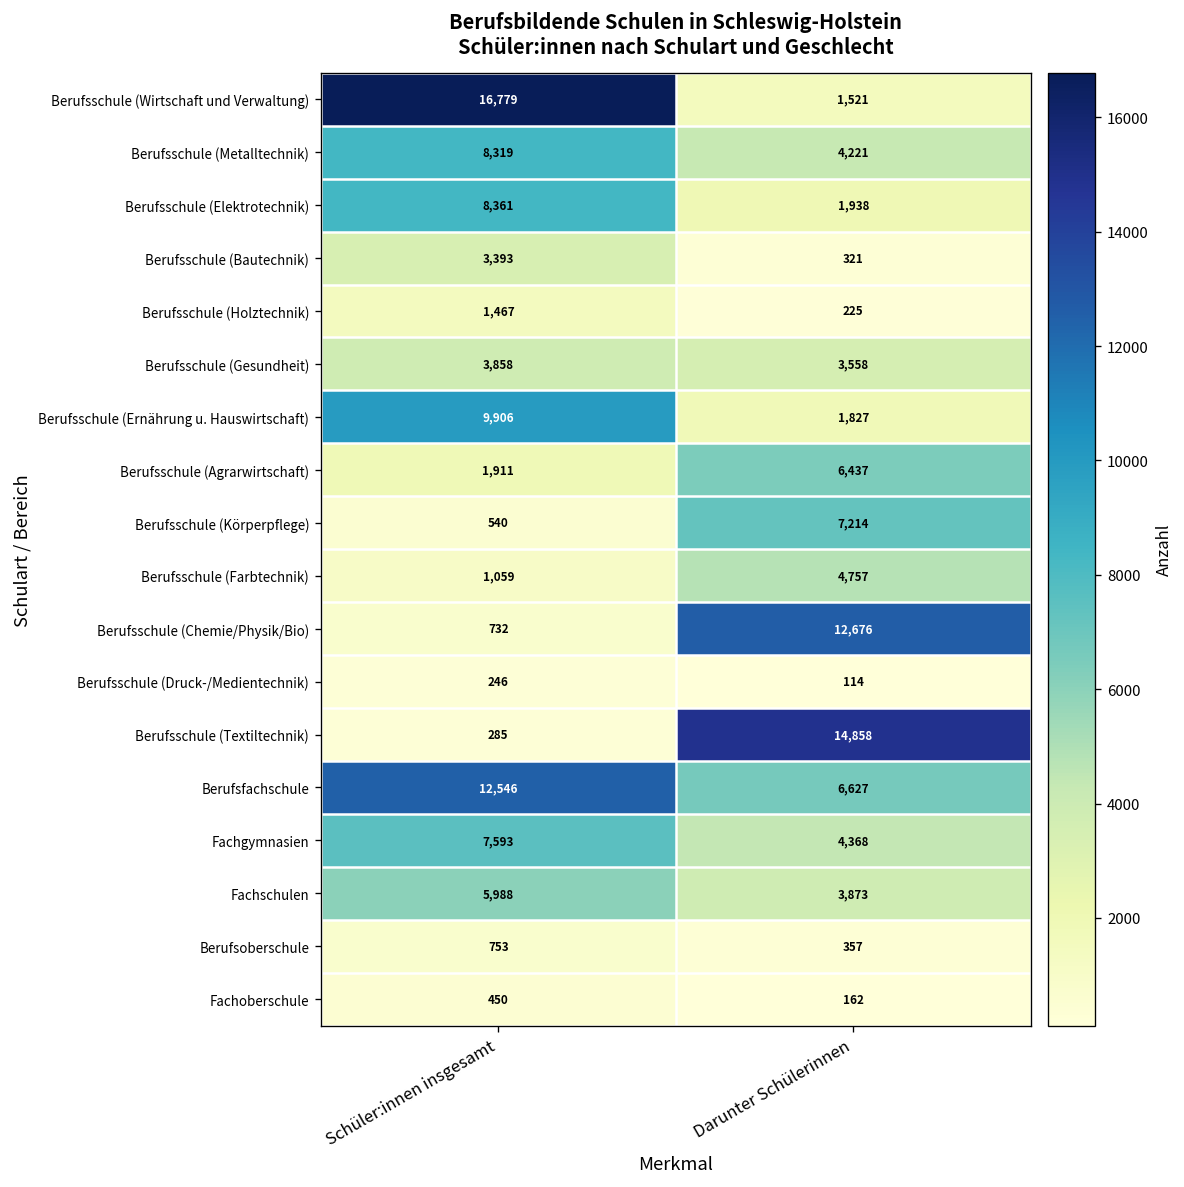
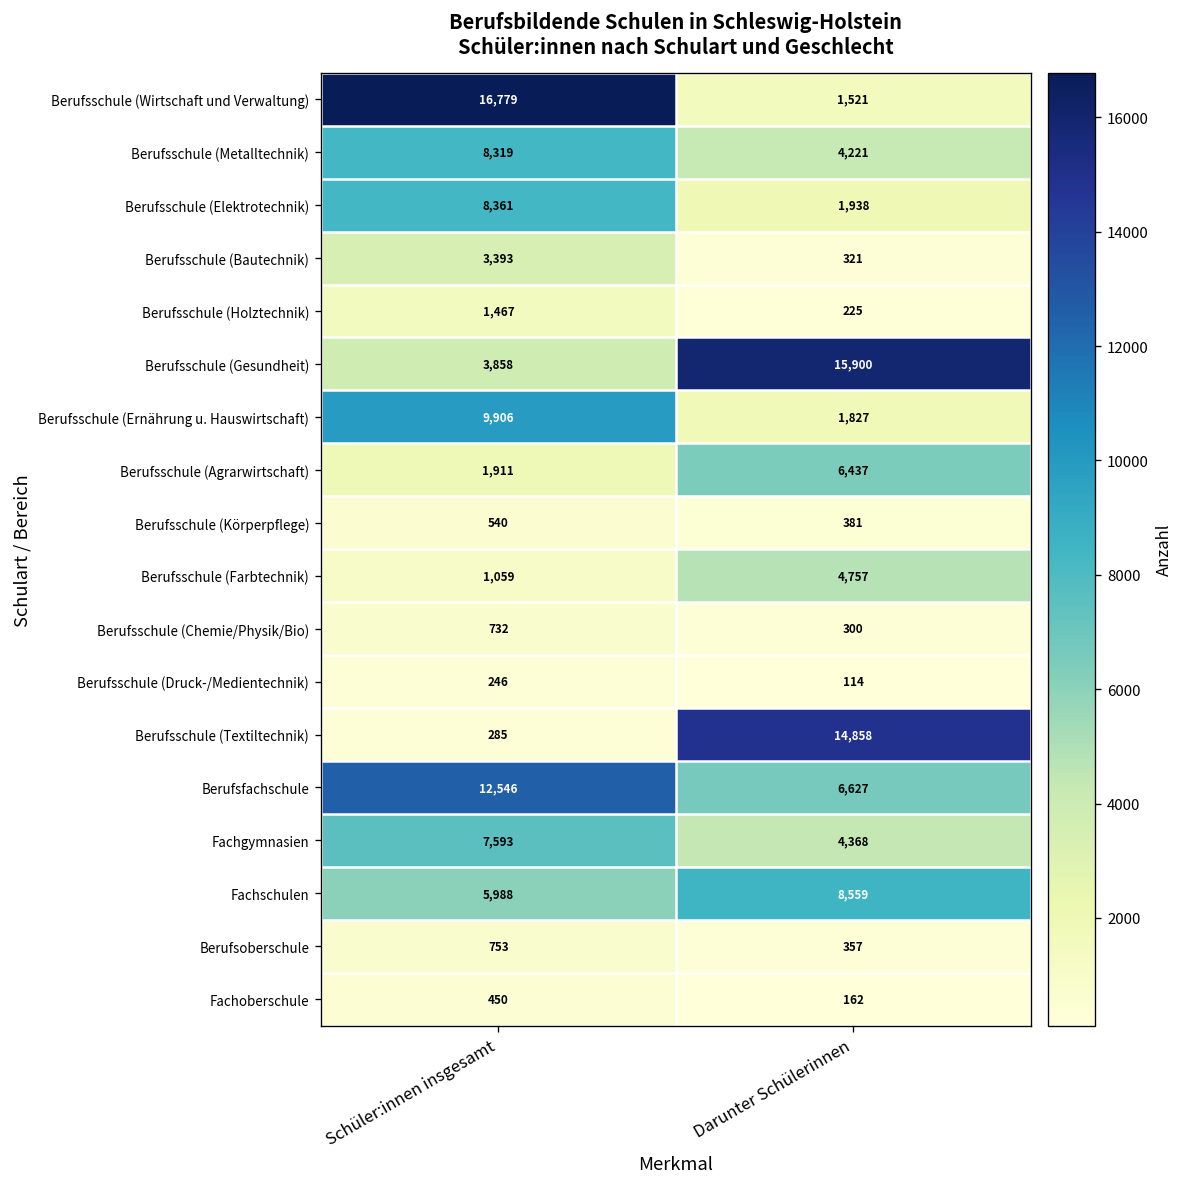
Berufsschule (Gesundheit), Darunter Schülerinnen: 3,558 -> 15,900
Berufsschule (Körperpflege), Darunter Schülerinnen: 7,214 -> 381
Berufsschule (Chemie/Physik/Bio), Darunter Schülerinnen: 12,676 -> 300
Fachschulen, Darunter Schülerinnen: 3,873 -> 8,559
